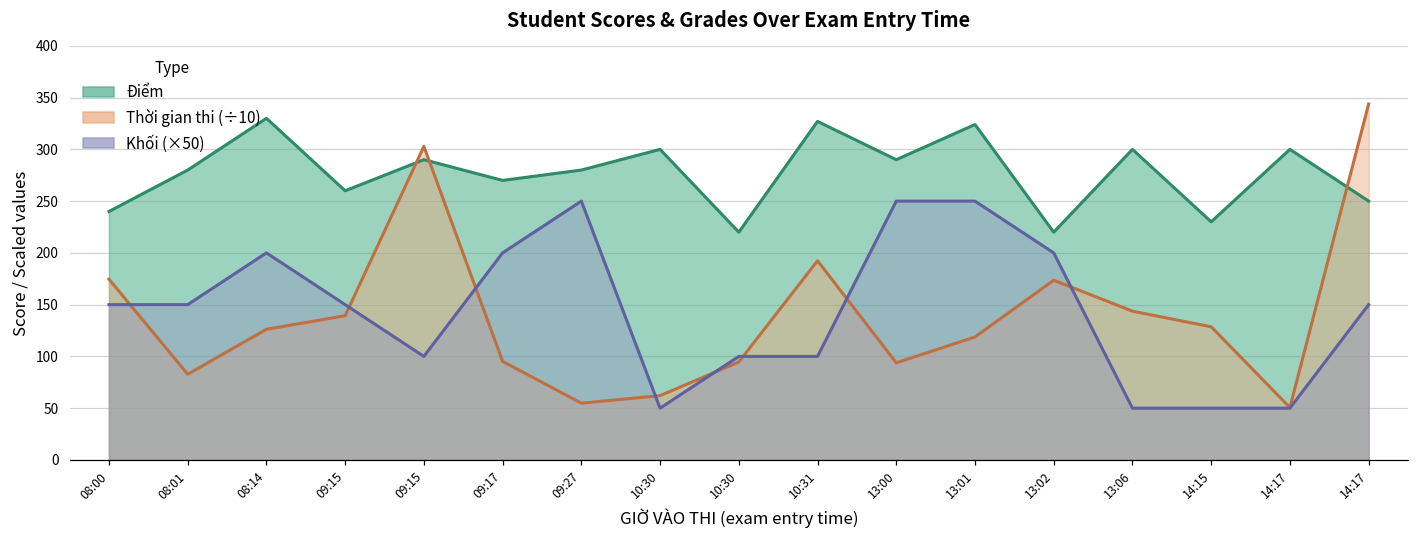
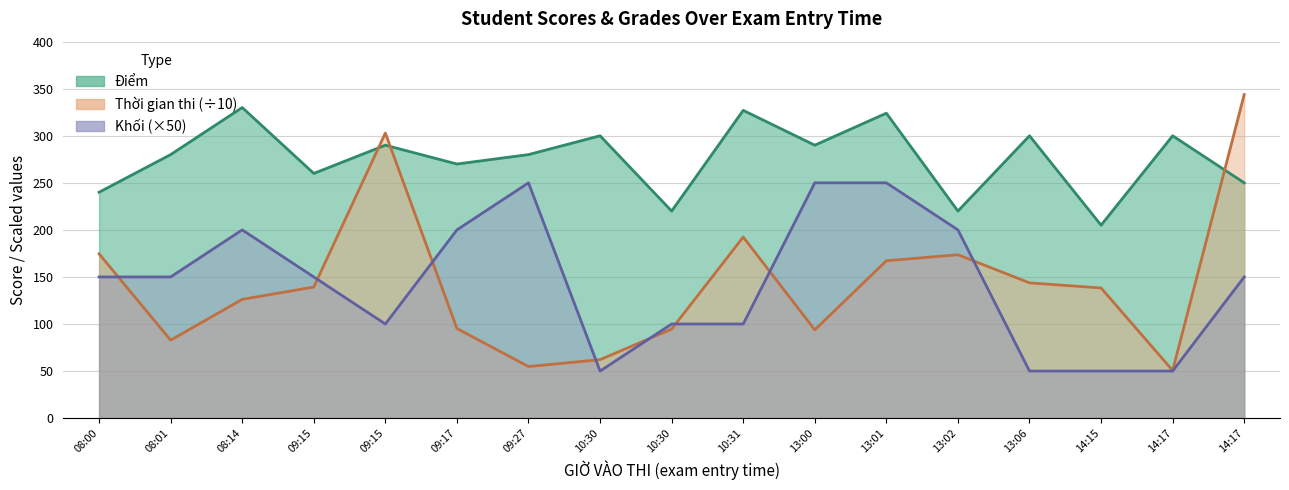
Thời gian thi (÷10), 13:01: 120 -> 170
Điểm, 14:15: 230 -> 210
Thời gian thi (÷10), 14:15: 130 -> 140
